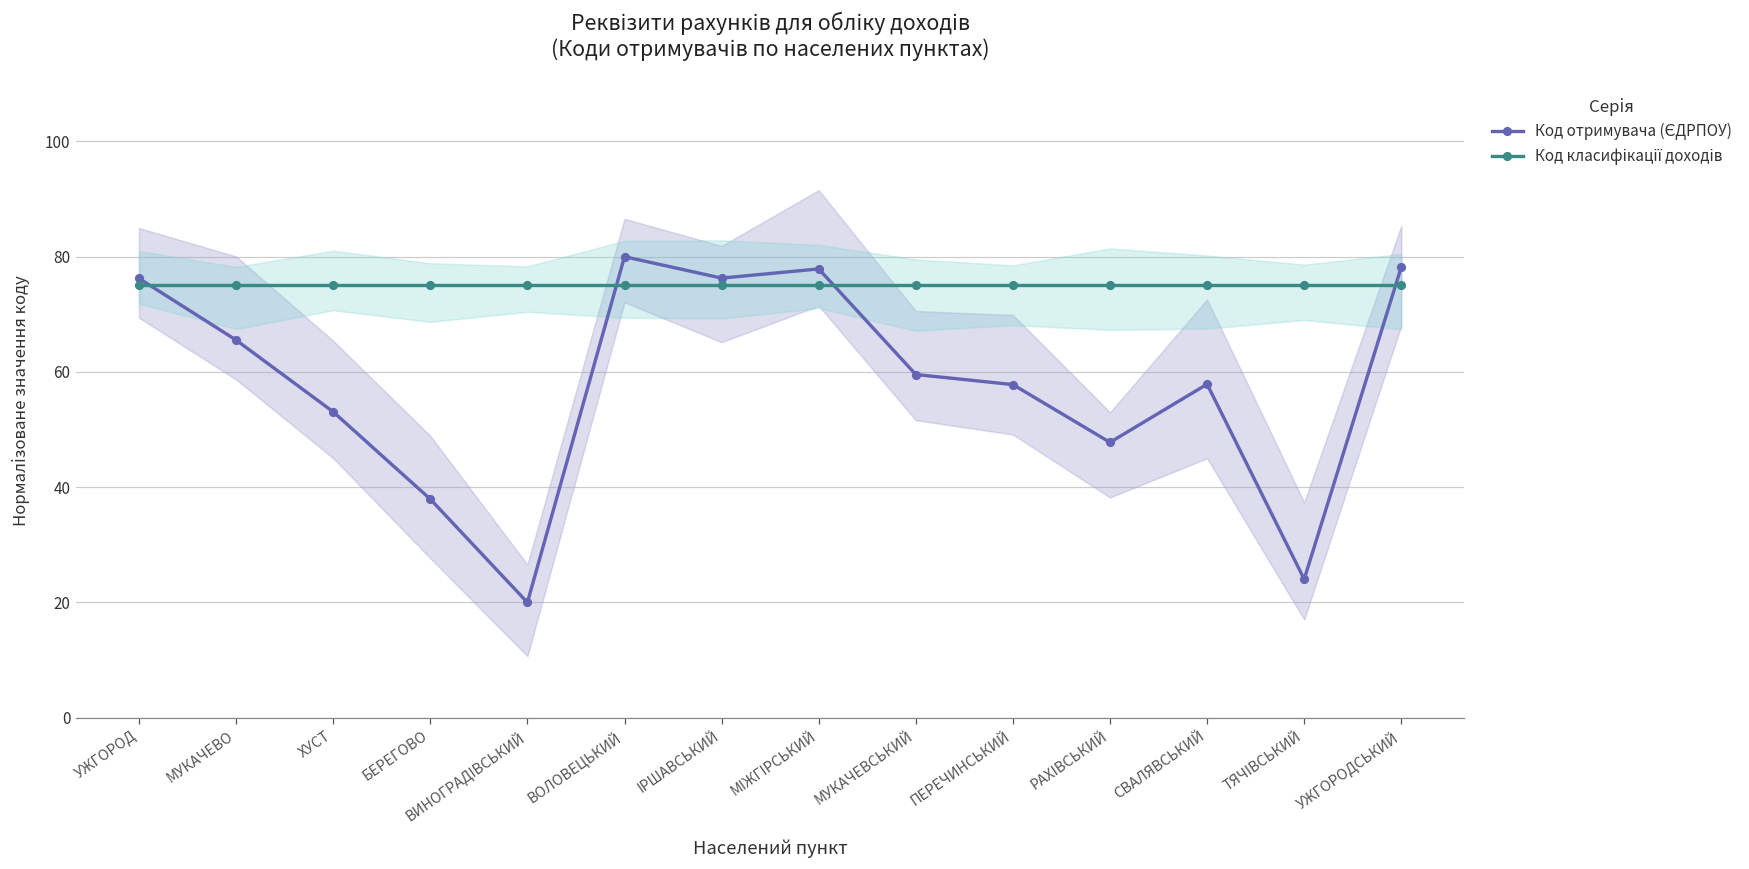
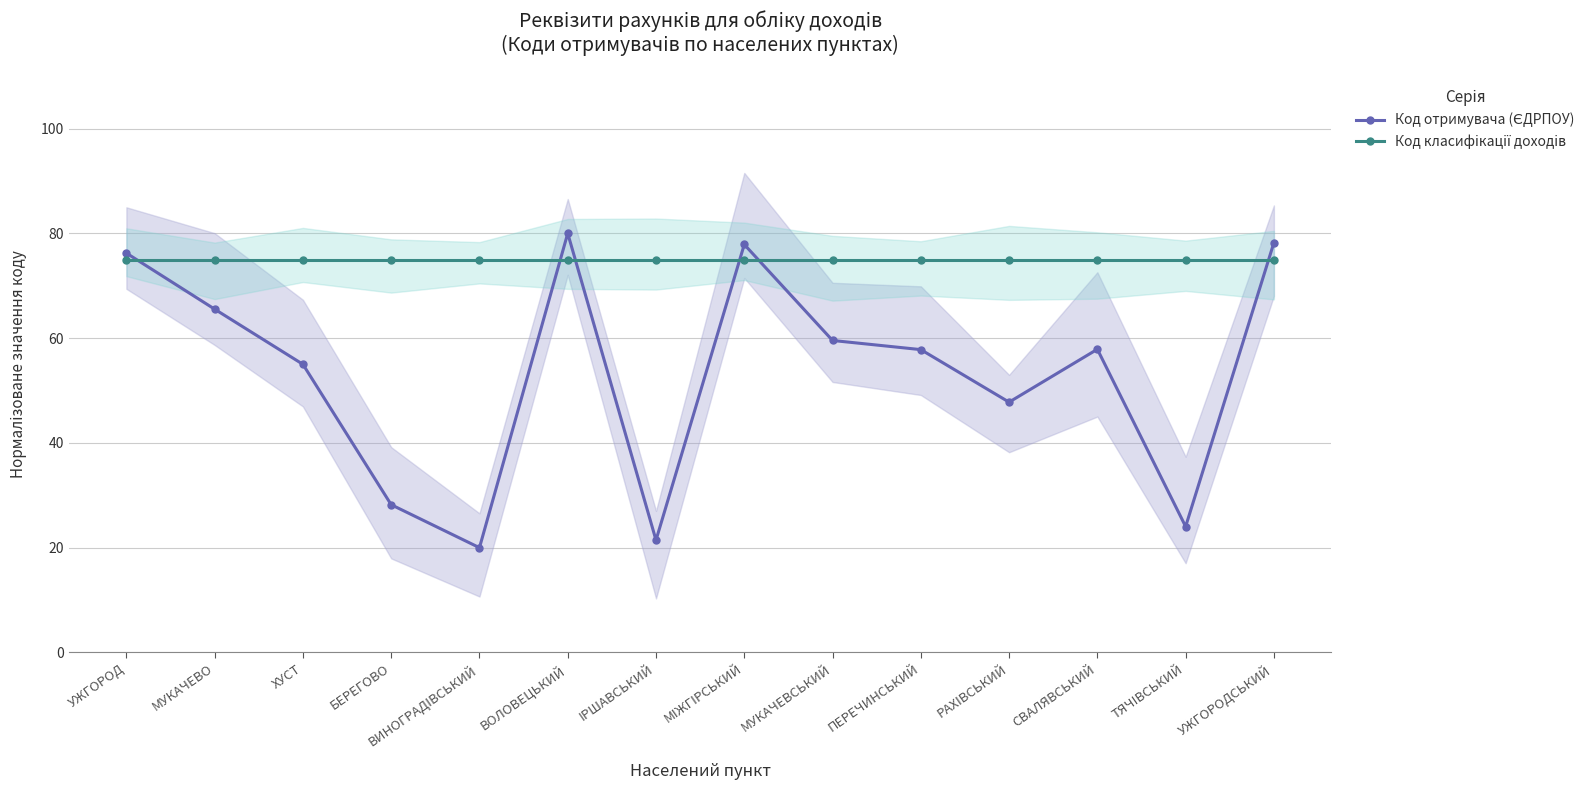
Код отримувача (ЄДРПОУ), ХУСТ: 53 -> 55
Код отримувача (ЄДРПОУ), БЕРЕГОВО: 38 -> 28
Код отримувача (ЄДРПОУ), IРШАВСЬКИЙ: 76 -> 21
